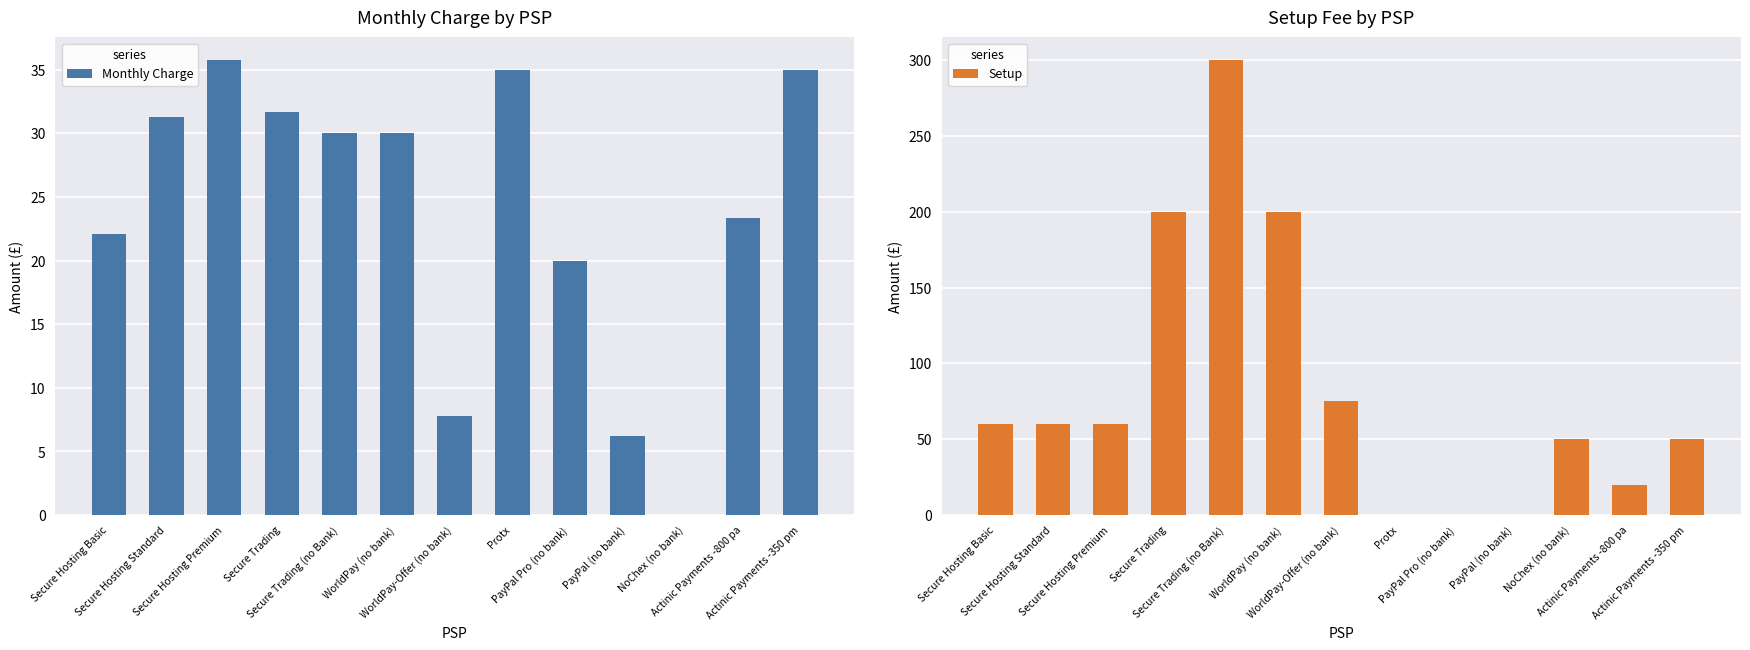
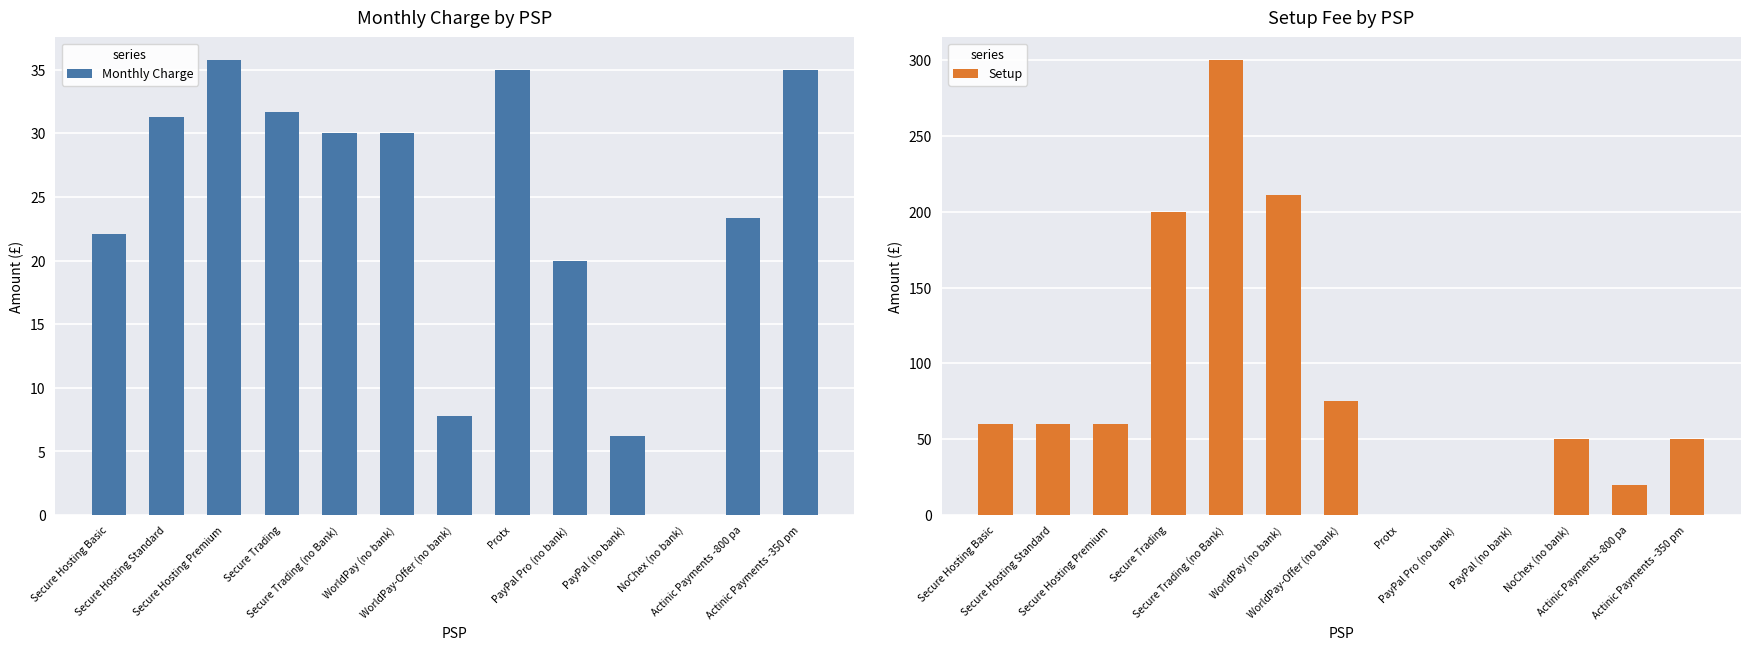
Setup Fee by PSP, WorldPay (no bank): 200 -> 211
